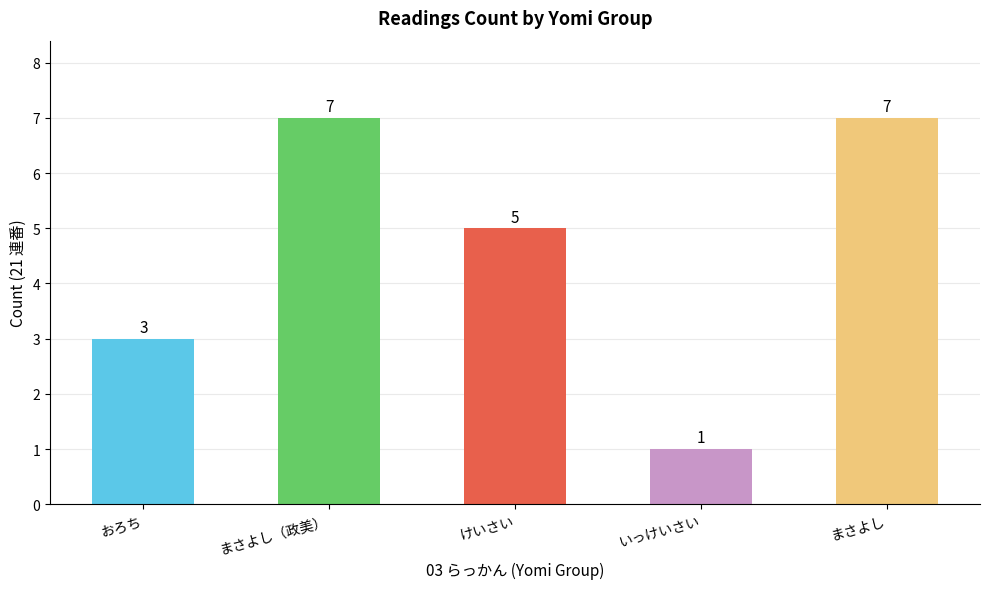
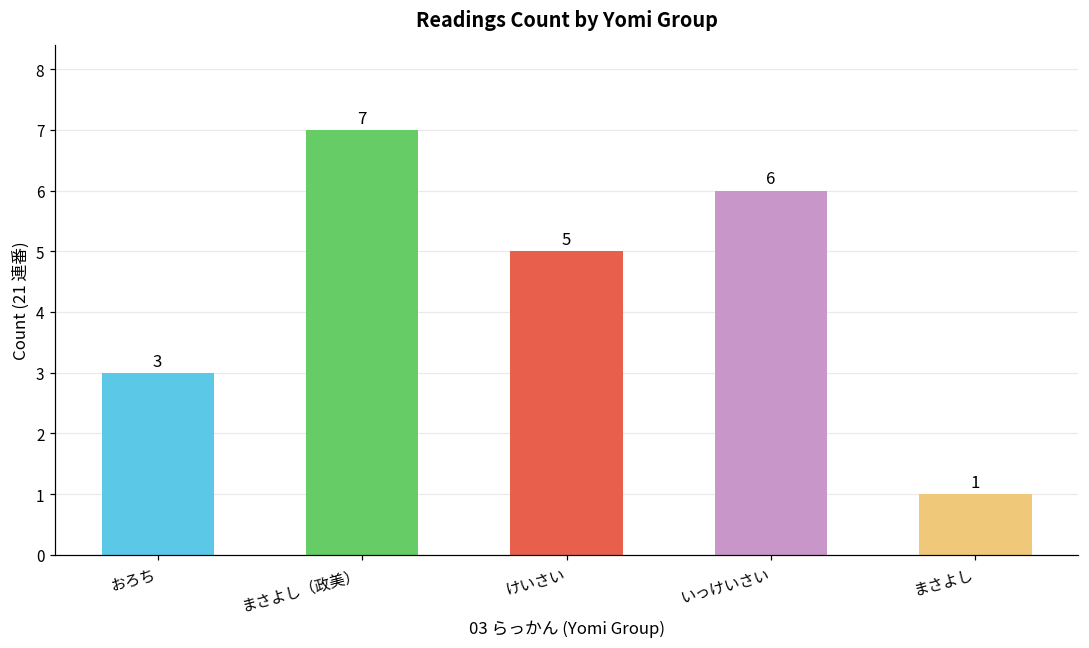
いっけいさい: 1 -> 6
まさよし: 7 -> 1
